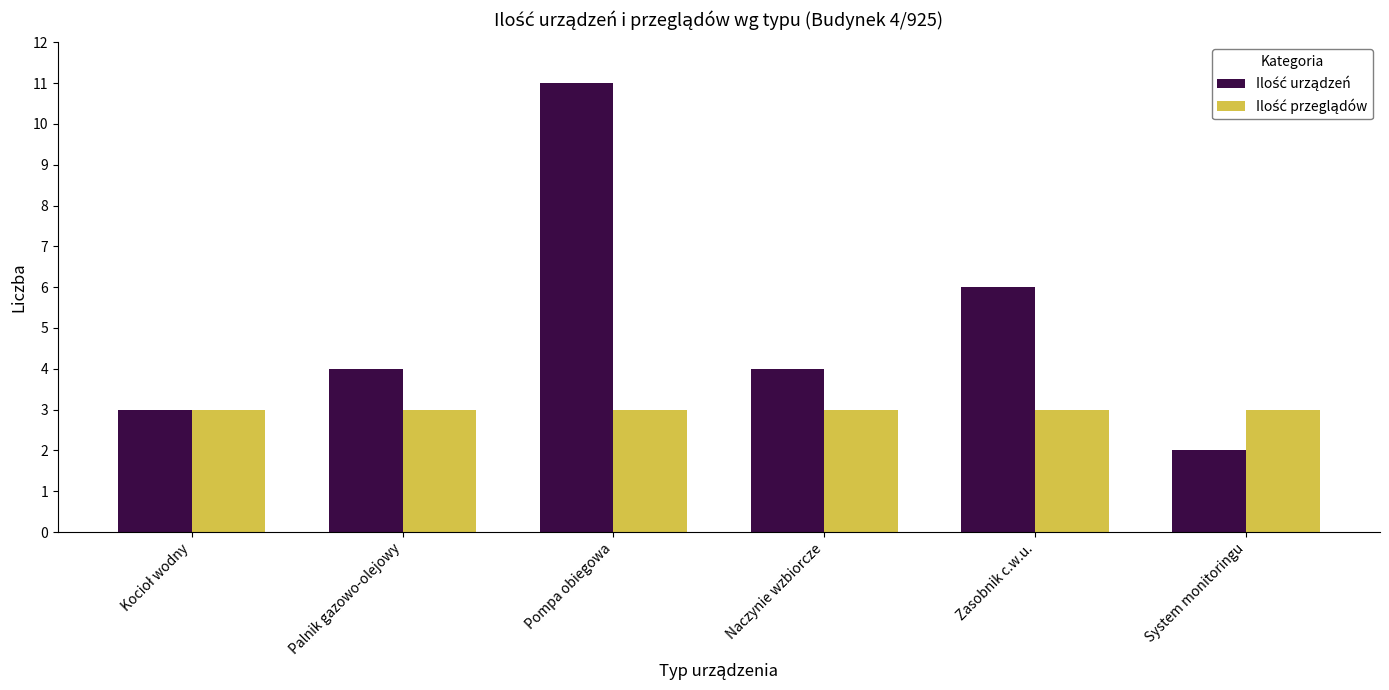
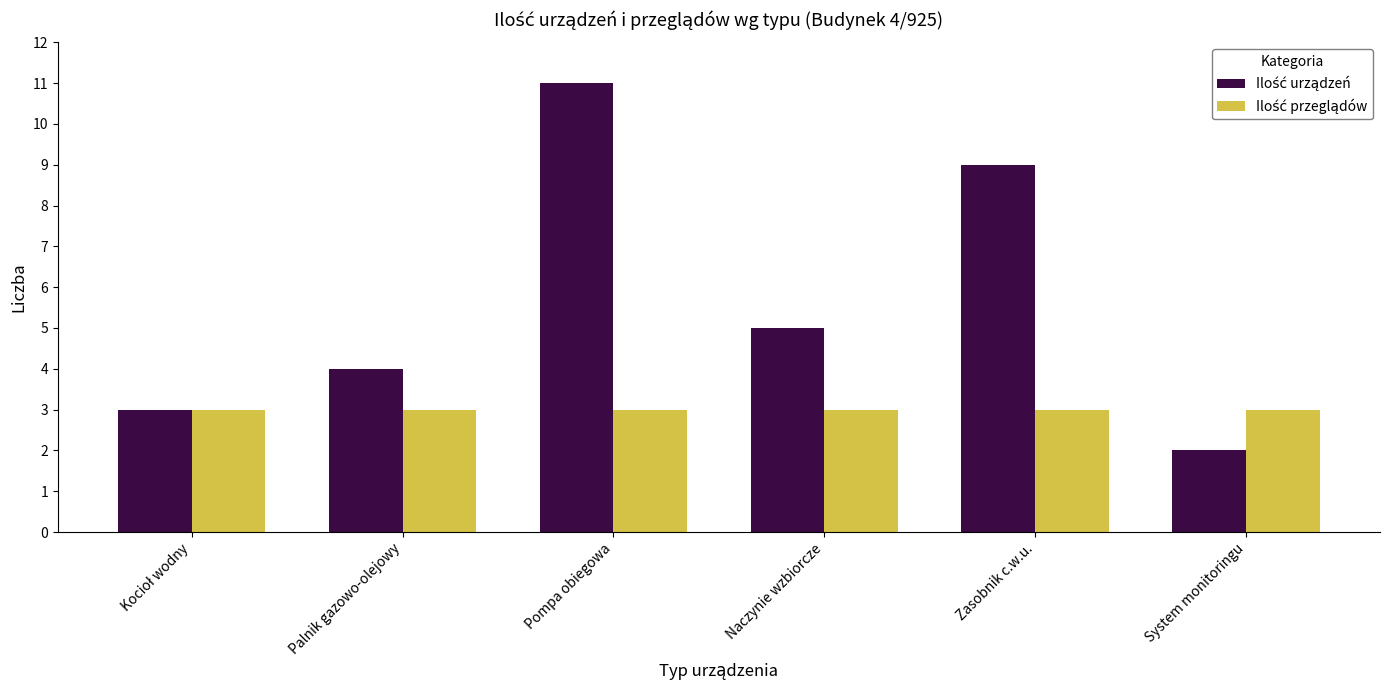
Ilość urządzeń, Naczynie wzbiorcze: 4 -> 5
Ilość urządzeń, Zasobnik c.w.u.: 6 -> 9
